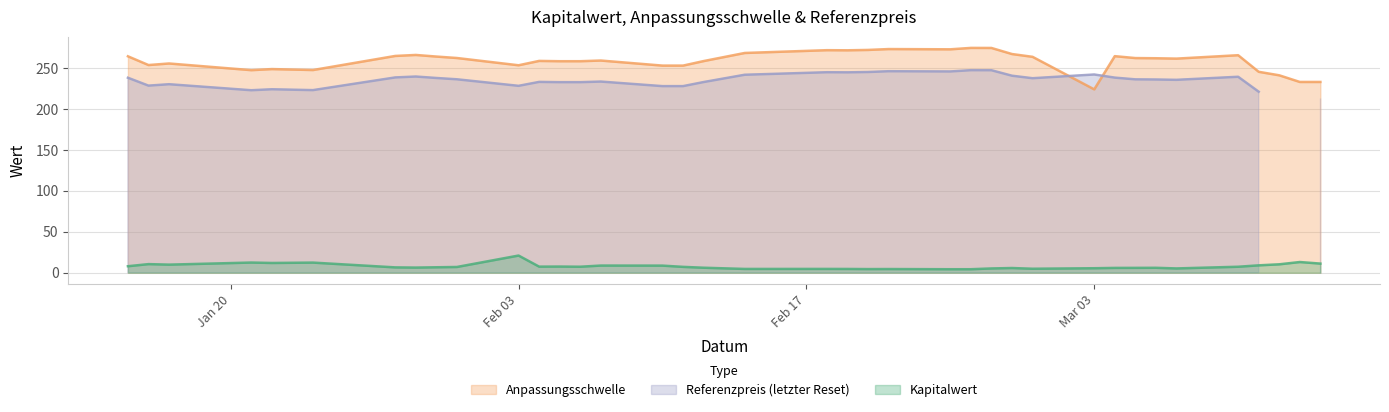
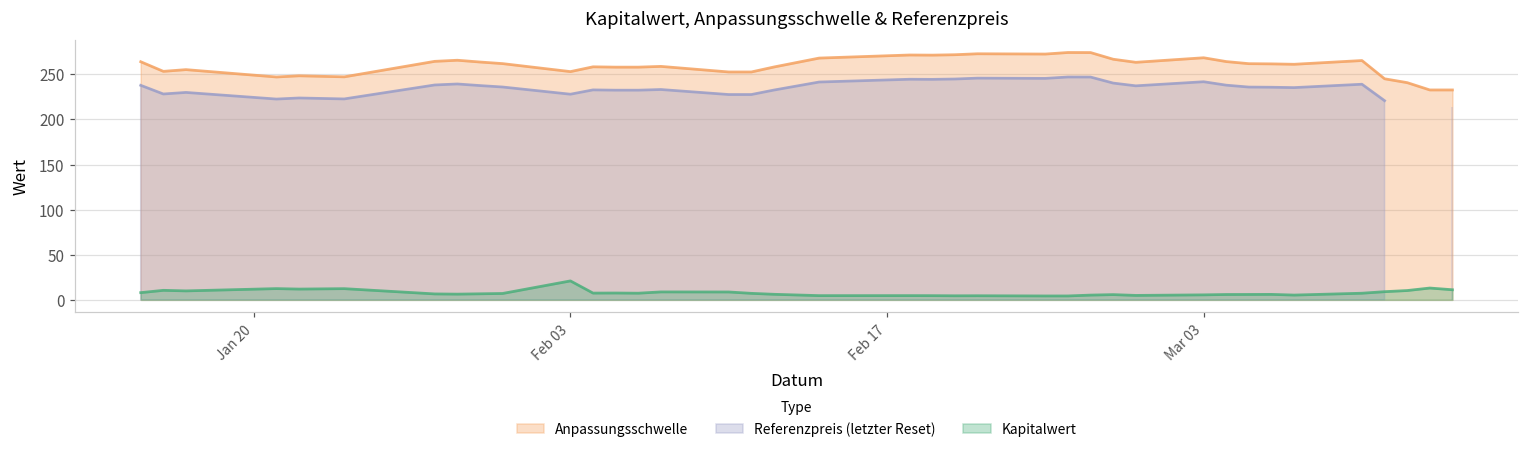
Anpassungsschwelle, Mar 03: 220 -> 270
